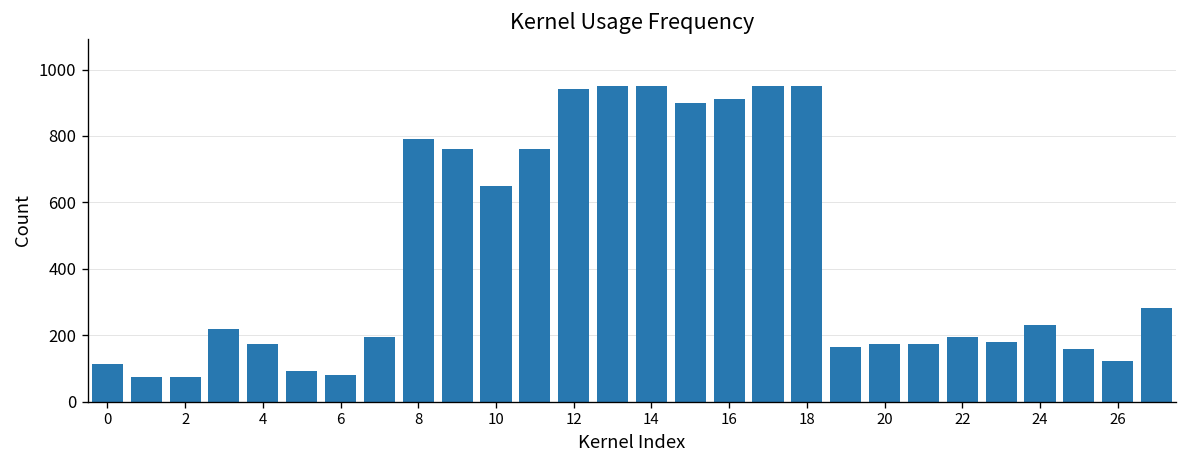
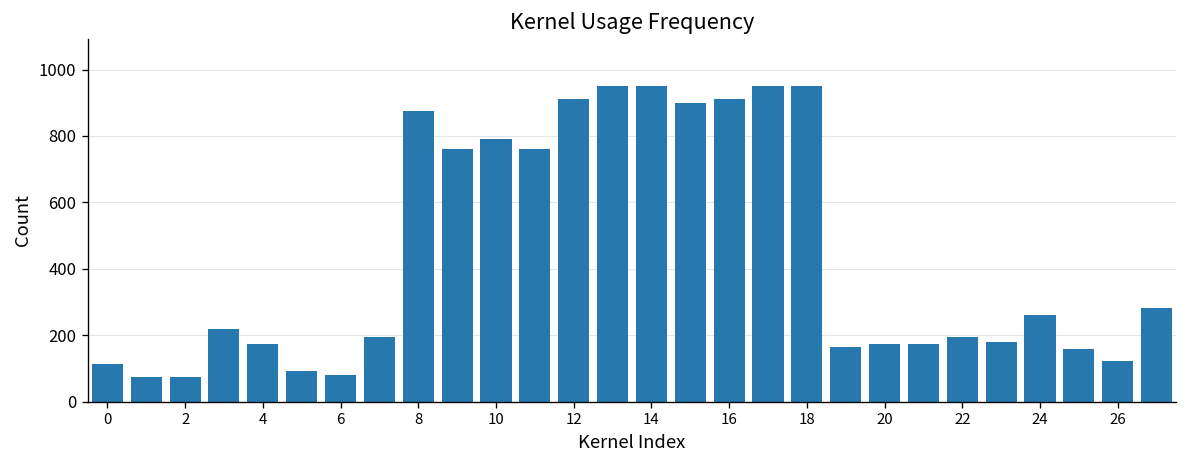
8: 790 -> 880
10: 650 -> 790
12: 940 -> 910
24: 230 -> 260
